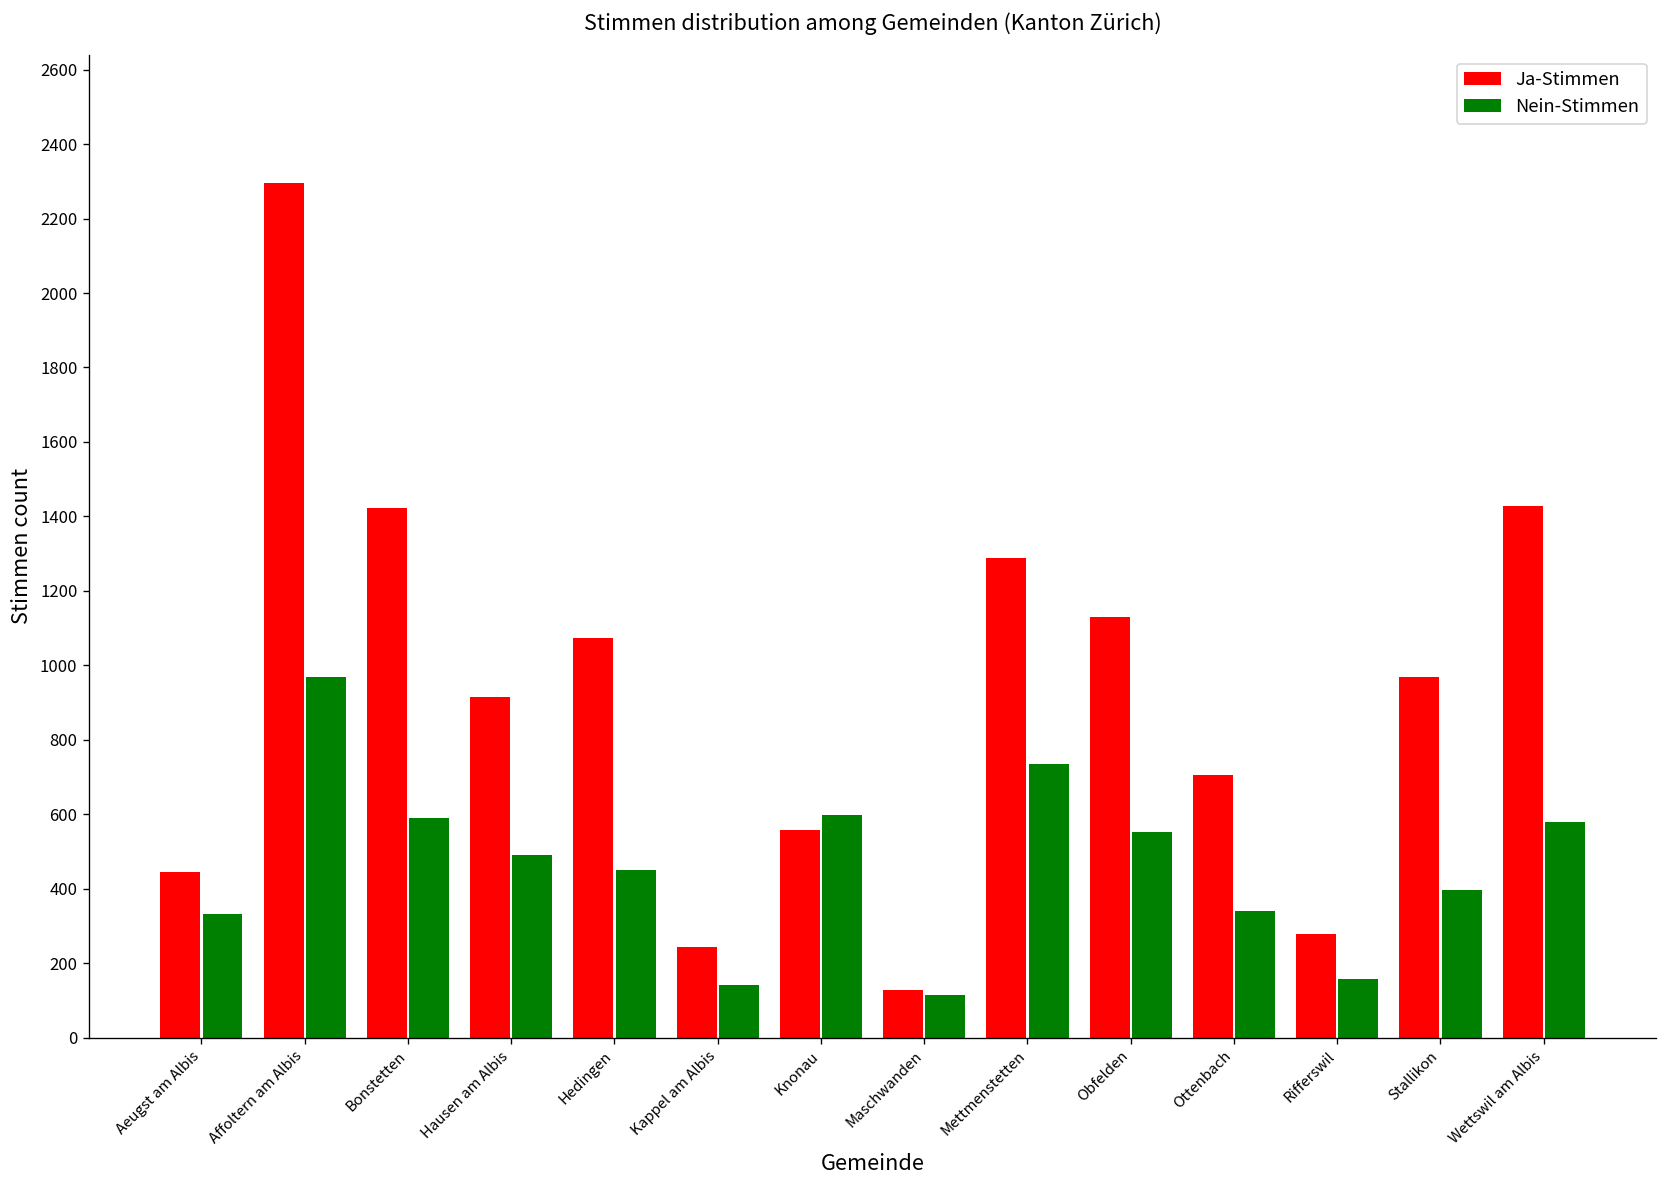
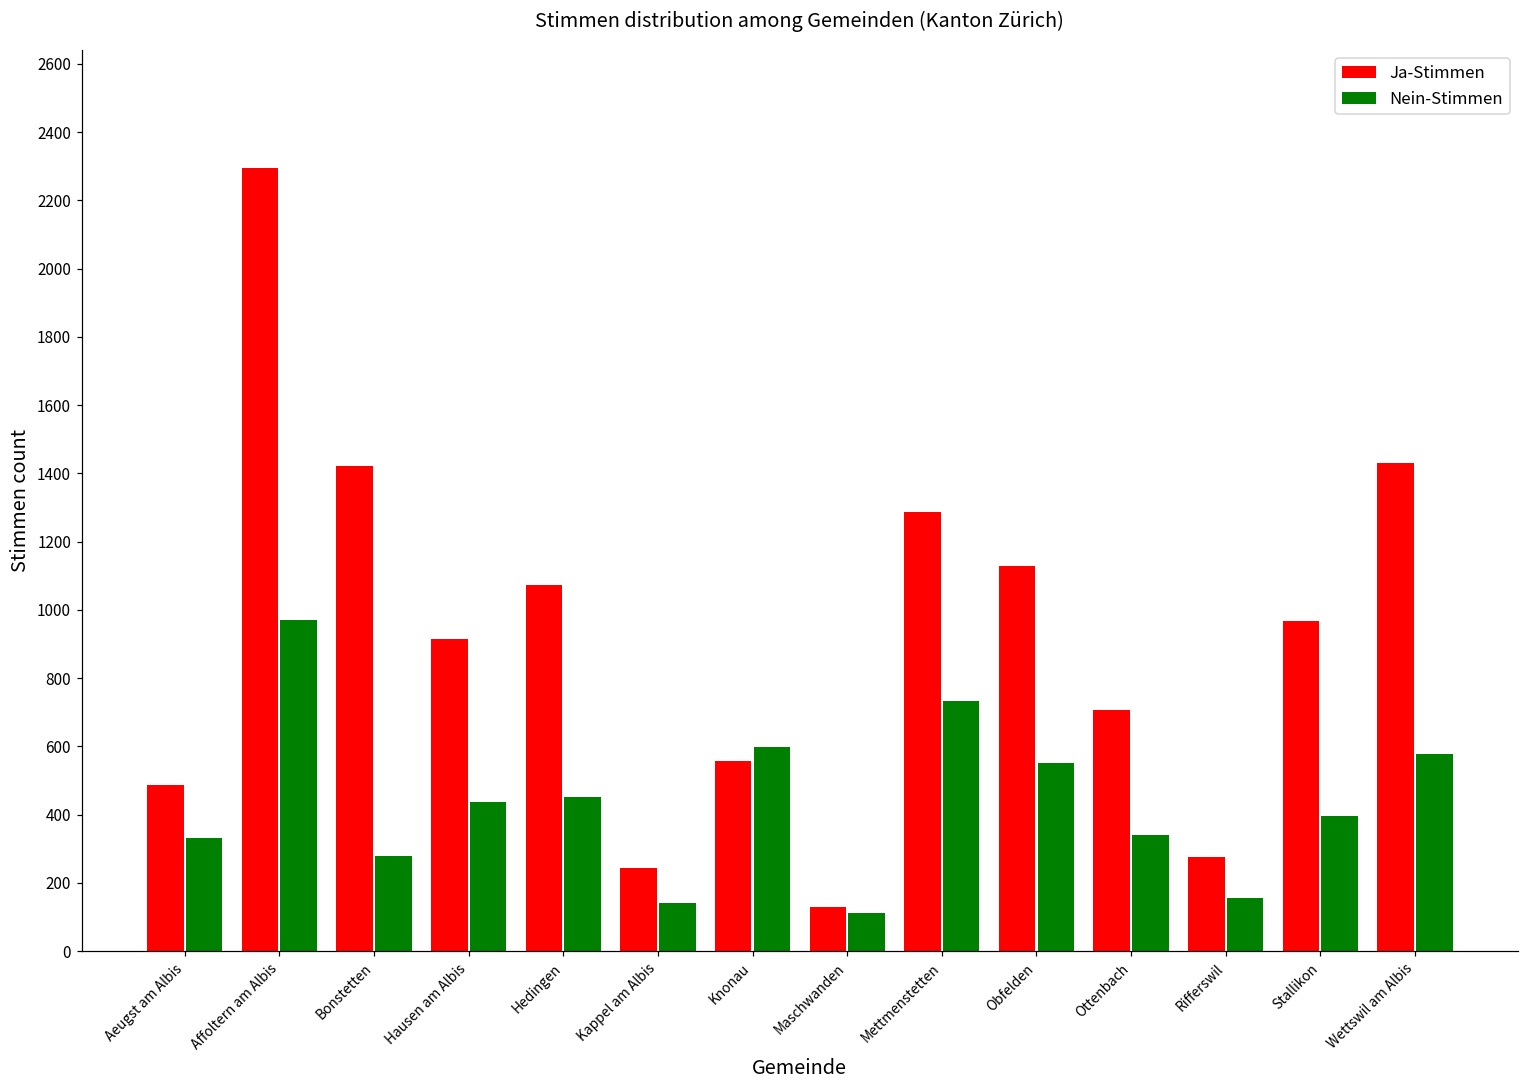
Ja-Stimmen, Aeugst am Albis: 440 -> 490
Nein-Stimmen, Bonstetten: 590 -> 280
Nein-Stimmen, Hausen am Albis: 490 -> 440
